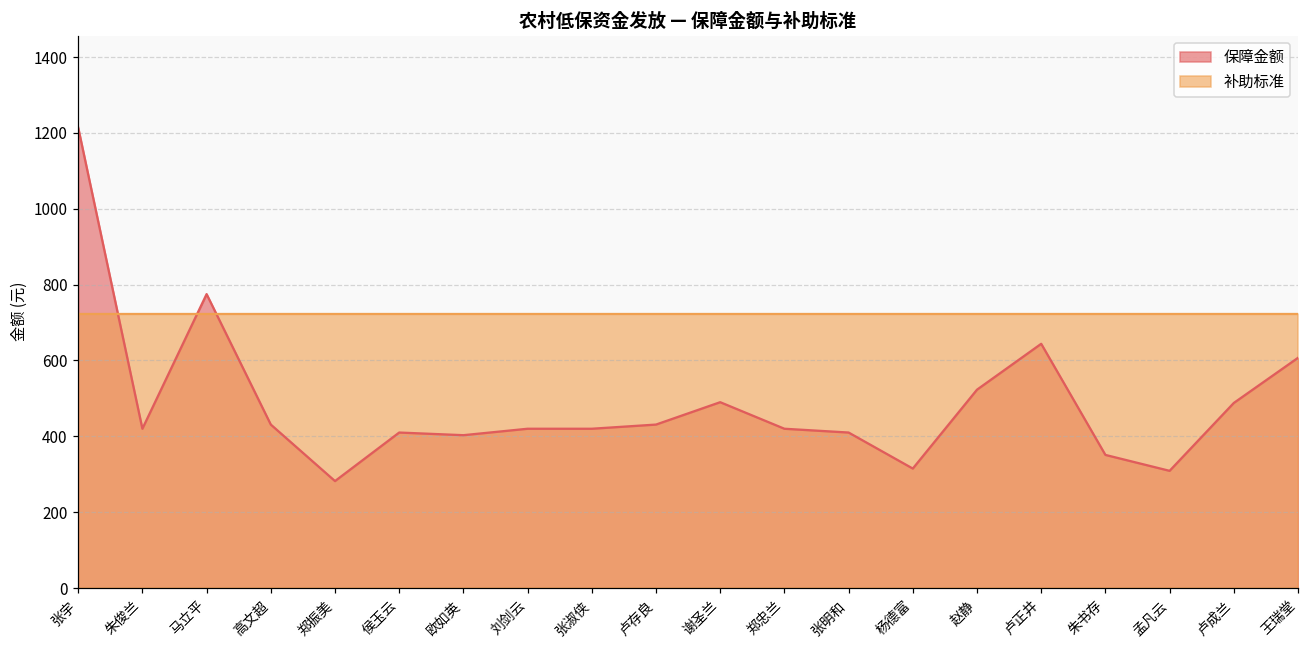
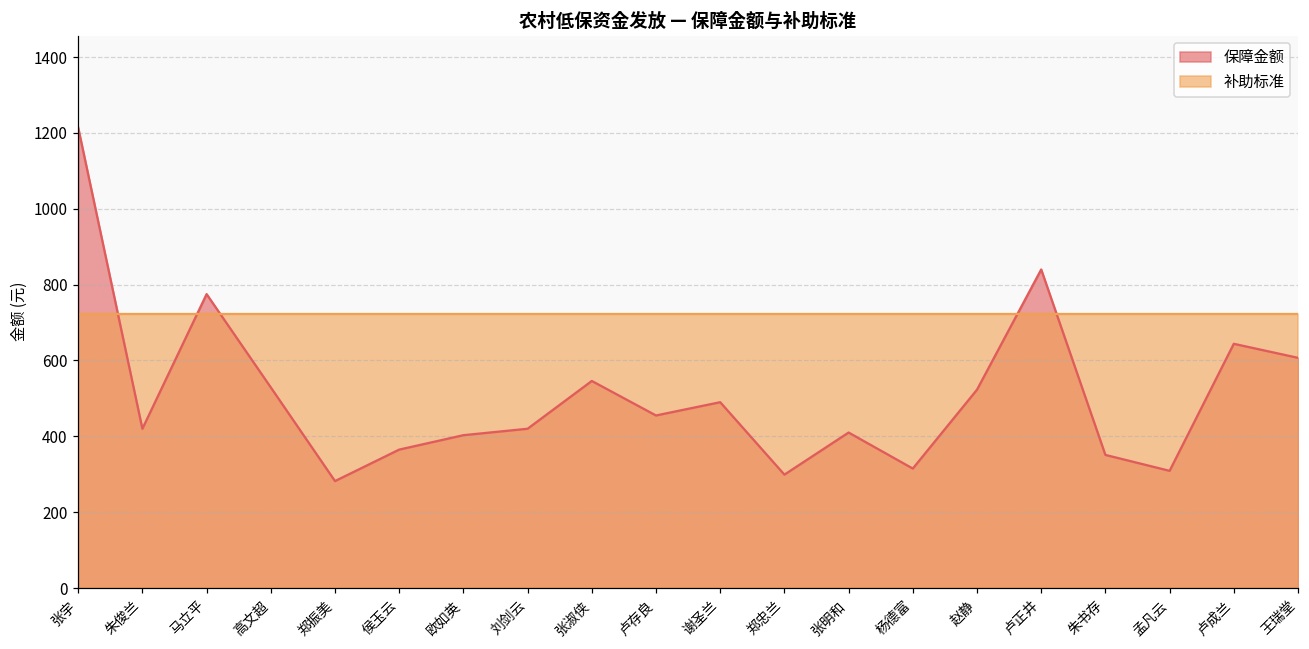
保障金额, 高文超: 430 -> 530
保障金额, 侯玉云: 410 -> 370
保障金额, 张淑侠: 420 -> 550
保障金额, 卢存良: 430 -> 460
保障金额, 郑忠兰: 420 -> 300
保障金额, 卢正井: 640 -> 840
保障金额, 卢成兰: 490 -> 640
